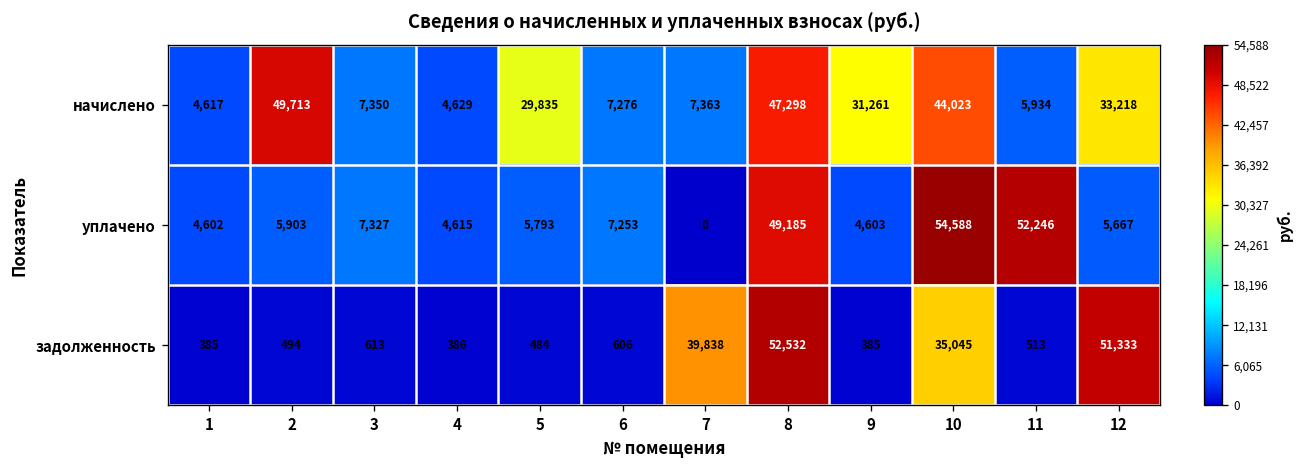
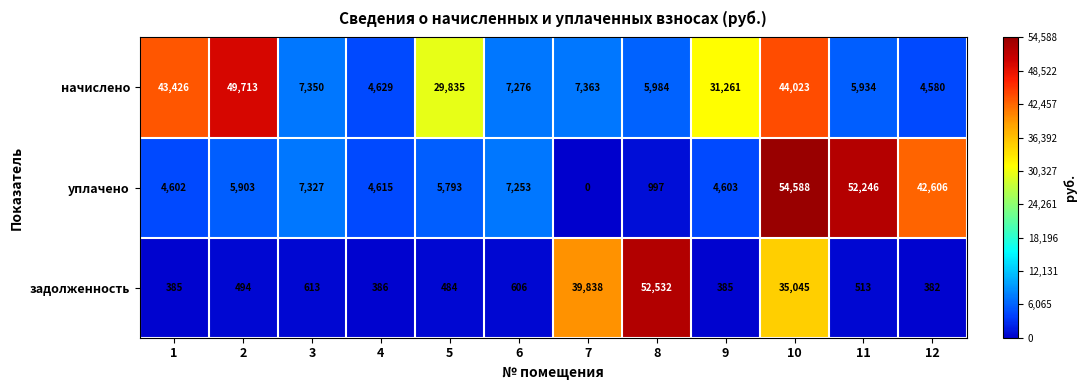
начислено, 1: 4,617 -> 43,426
начислено, 8: 47,298 -> 5,984
начислено, 12: 33,218 -> 4,580
уплачено, 8: 49,185 -> 997
уплачено, 12: 5,667 -> 42,606
задолженность, 12: 51,333 -> 382
